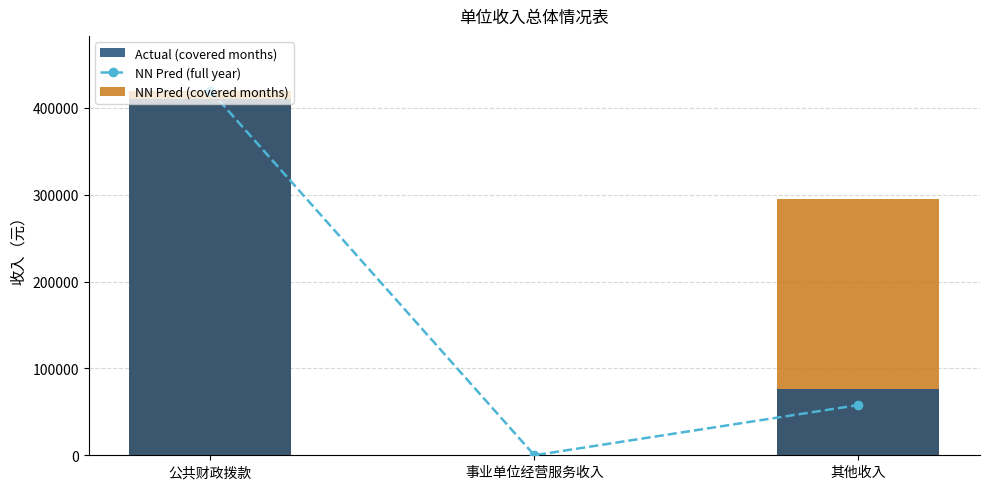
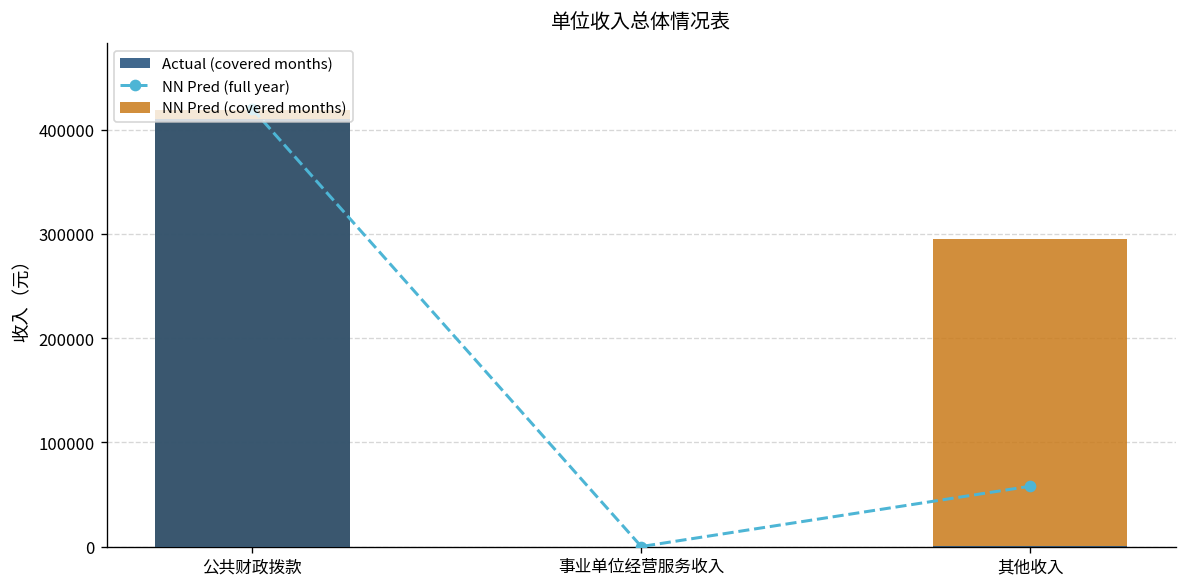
Actual (covered months), 其他收入: 80000 -> 0
